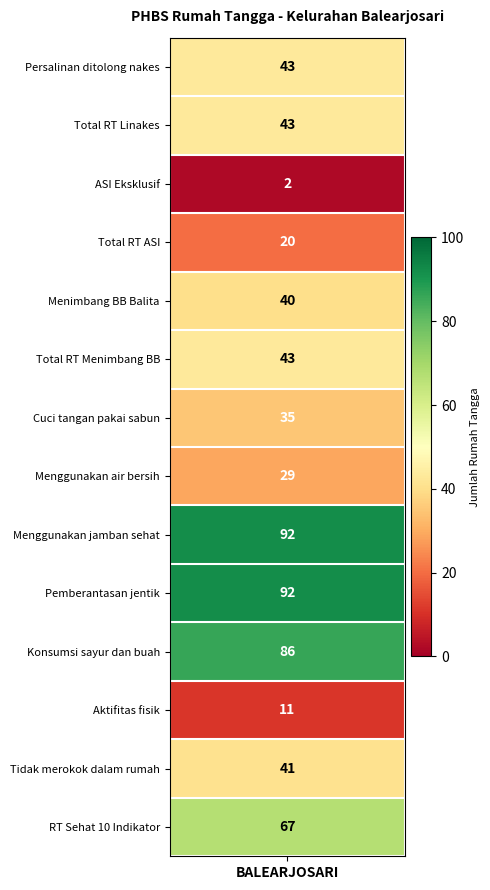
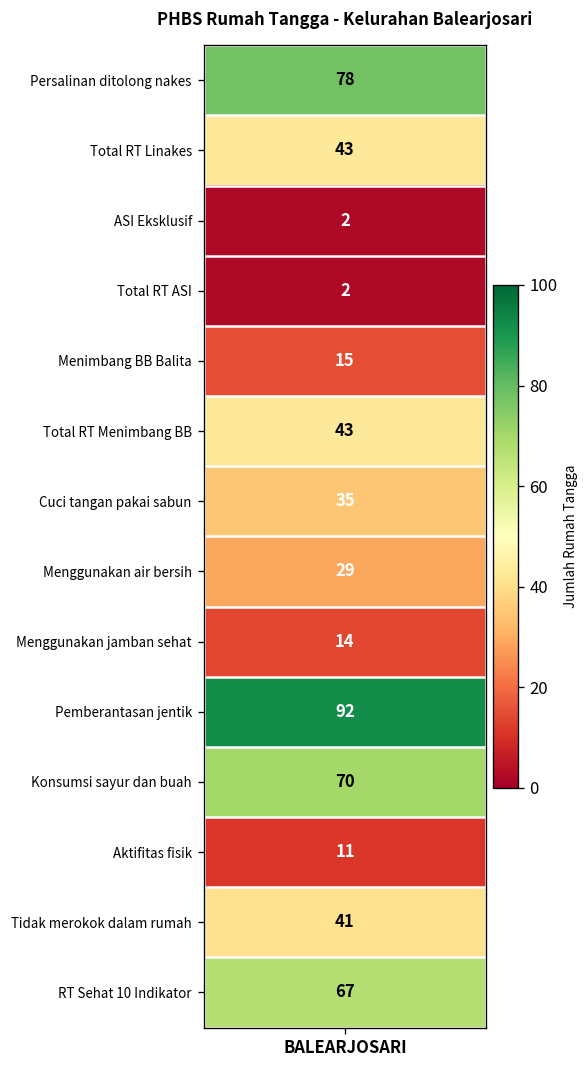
Persalinan ditolong nakes, BALEARJOSARI: 43 -> 78
Total RT ASI, BALEARJOSARI: 20 -> 2
Menimbang BB Balita, BALEARJOSARI: 40 -> 15
Menggunakan jamban sehat, BALEARJOSARI: 92 -> 14
Konsumsi sayur dan buah, BALEARJOSARI: 86 -> 70
